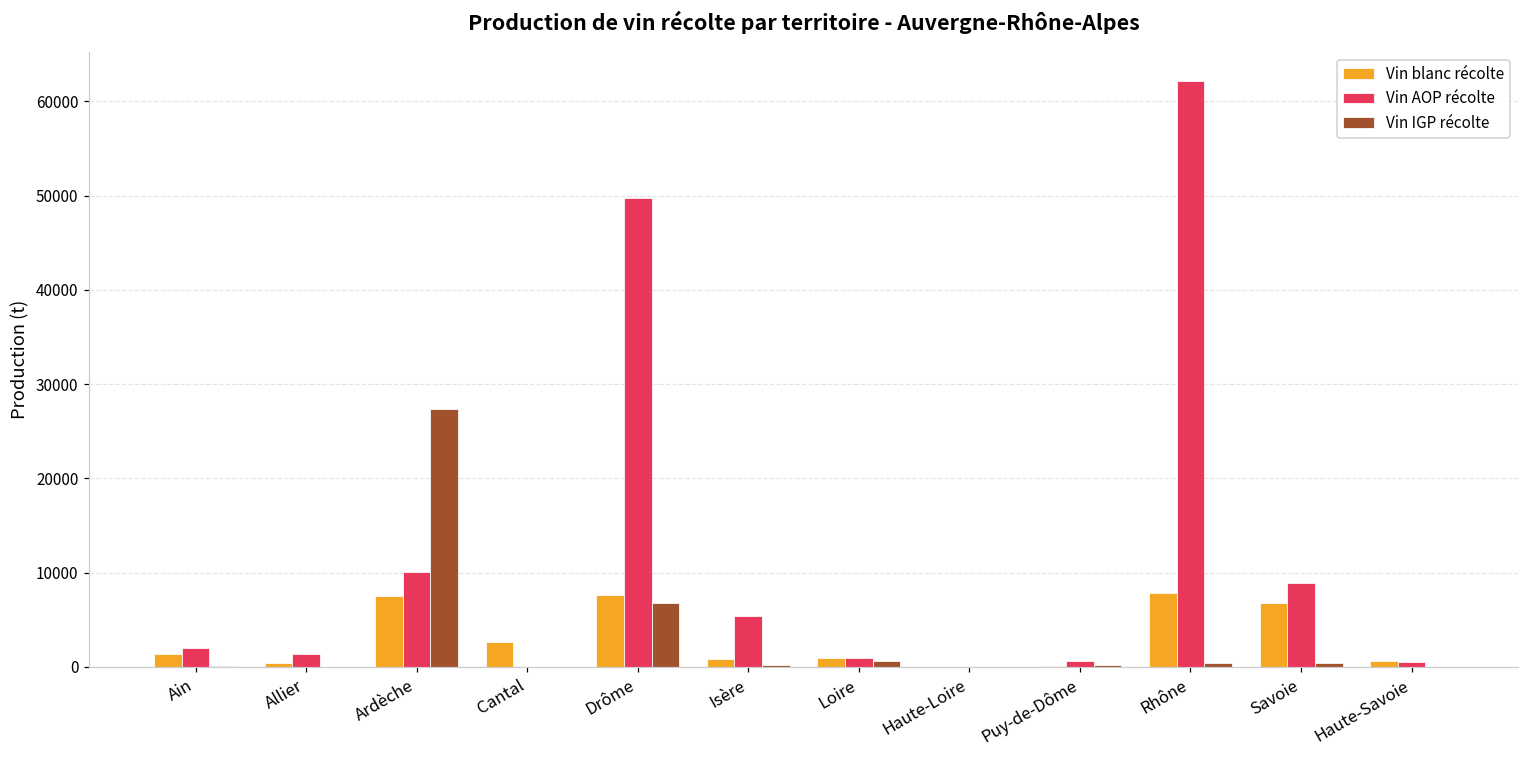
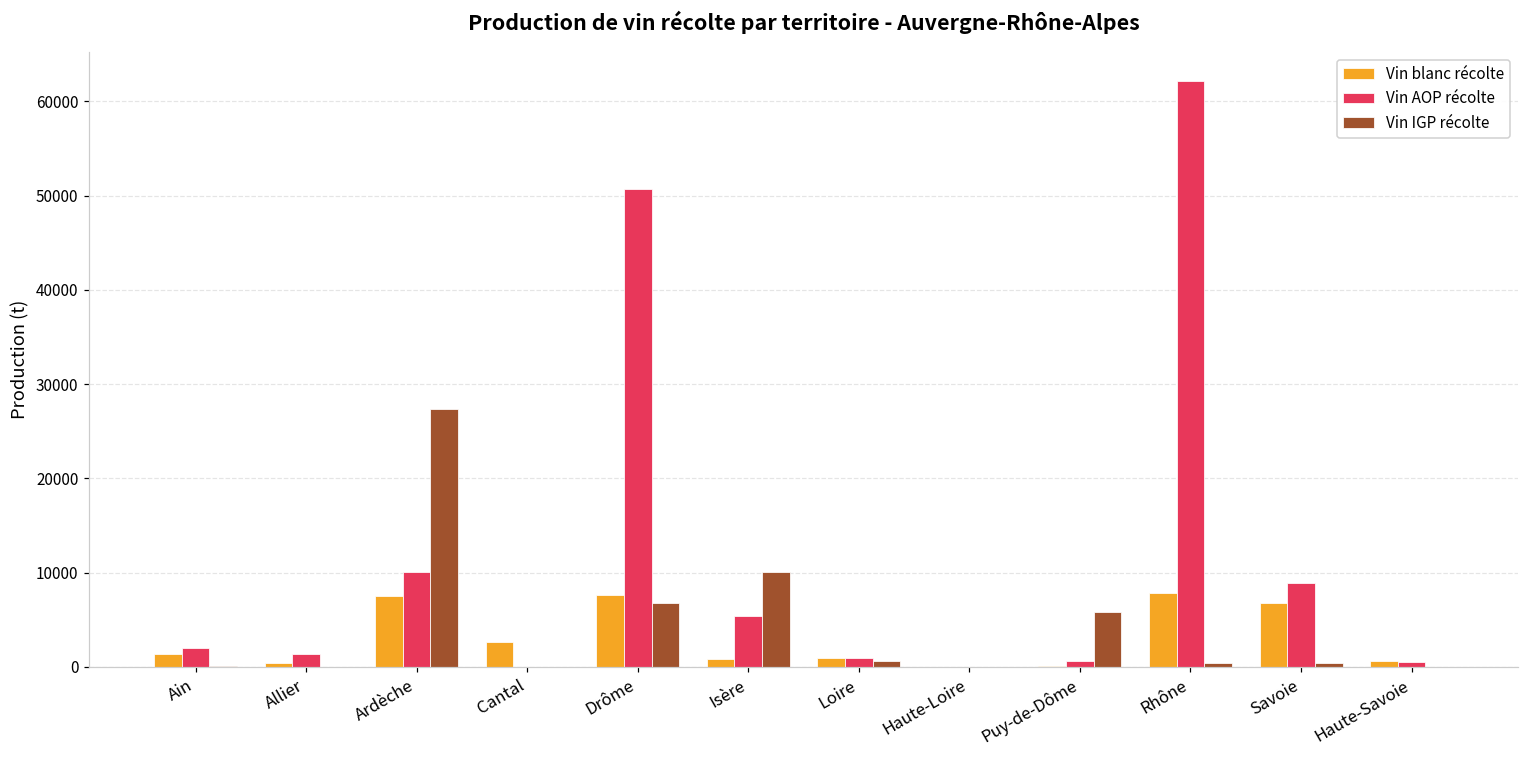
Vin AOP récolte, Drôme: 50000 -> 51000
Vin IGP récolte, Isère: 0 -> 10000
Vin IGP récolte, Puy-de-Dôme: 0 -> 6000
